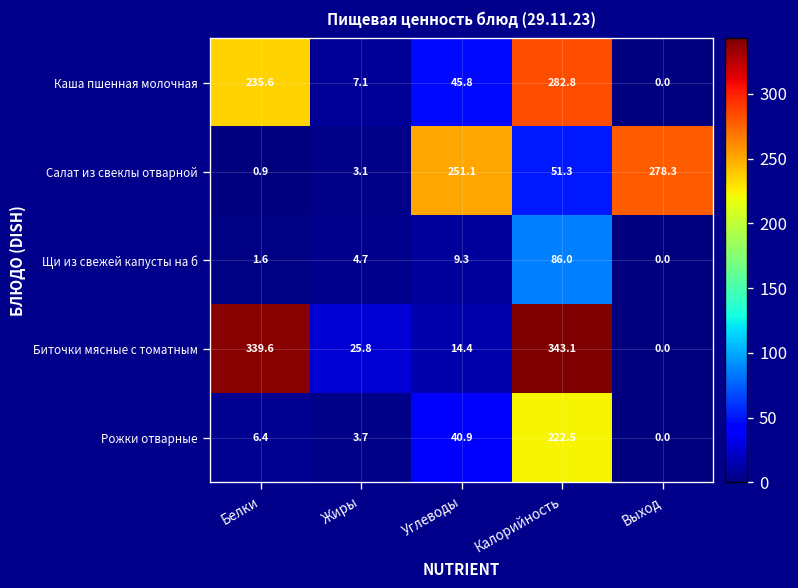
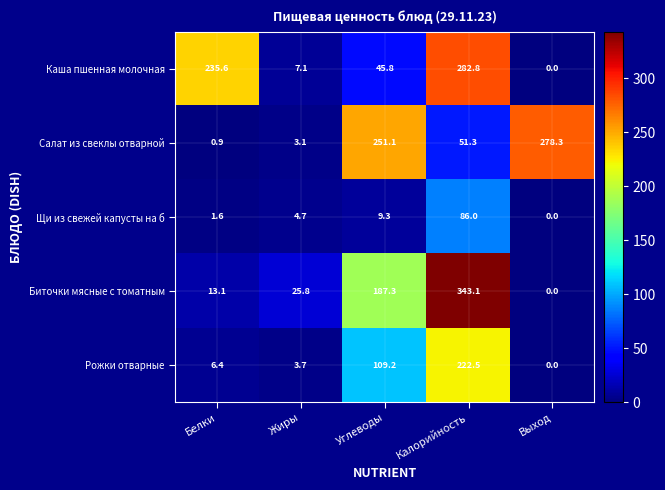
Биточки мясные с томатным, Белки: 339.6 -> 13.1
Биточки мясные с томатным, Углеводы: 14.4 -> 187.3
Рожки отварные, Углеводы: 40.9 -> 109.2
